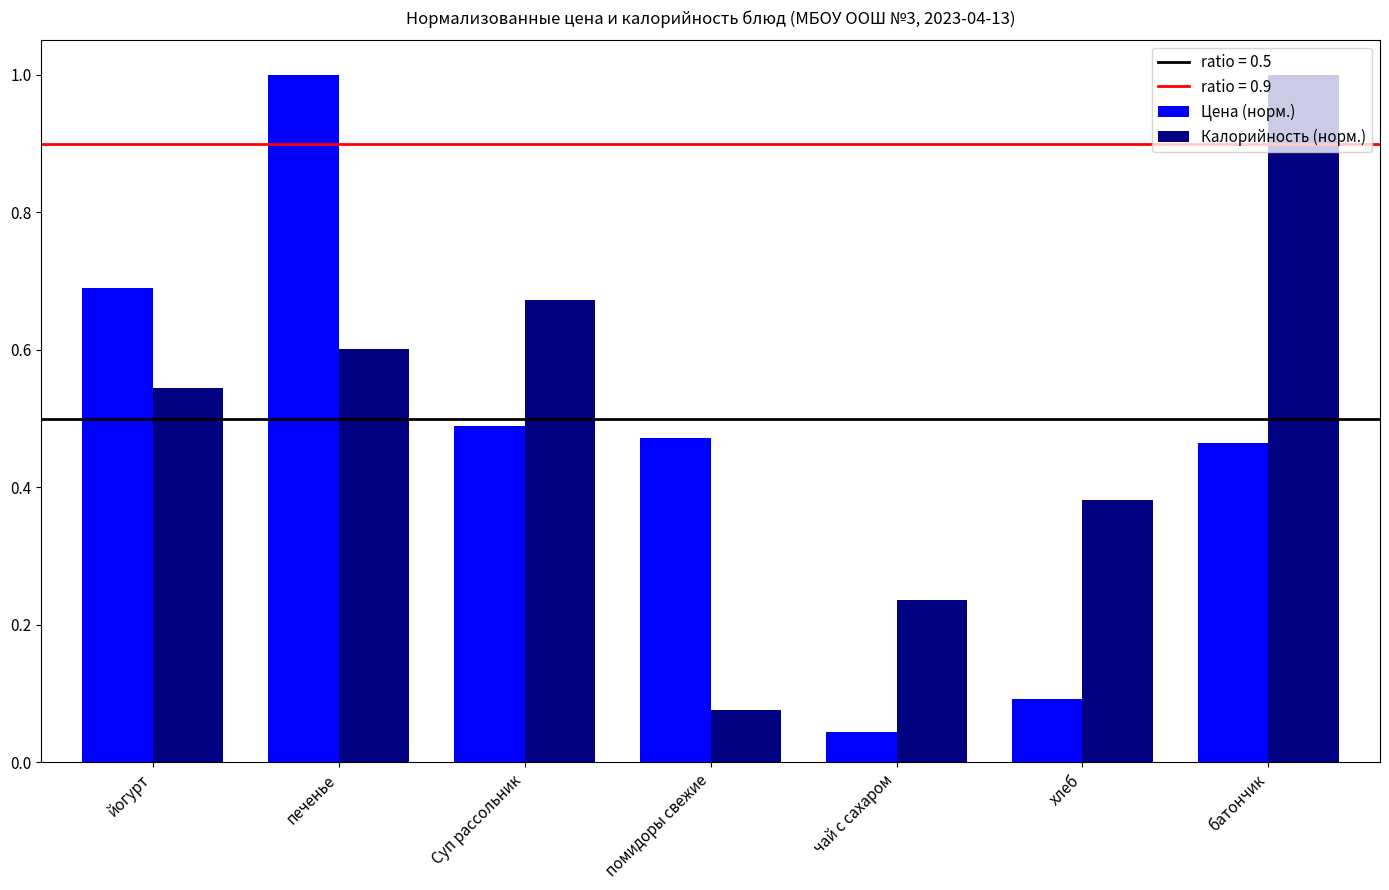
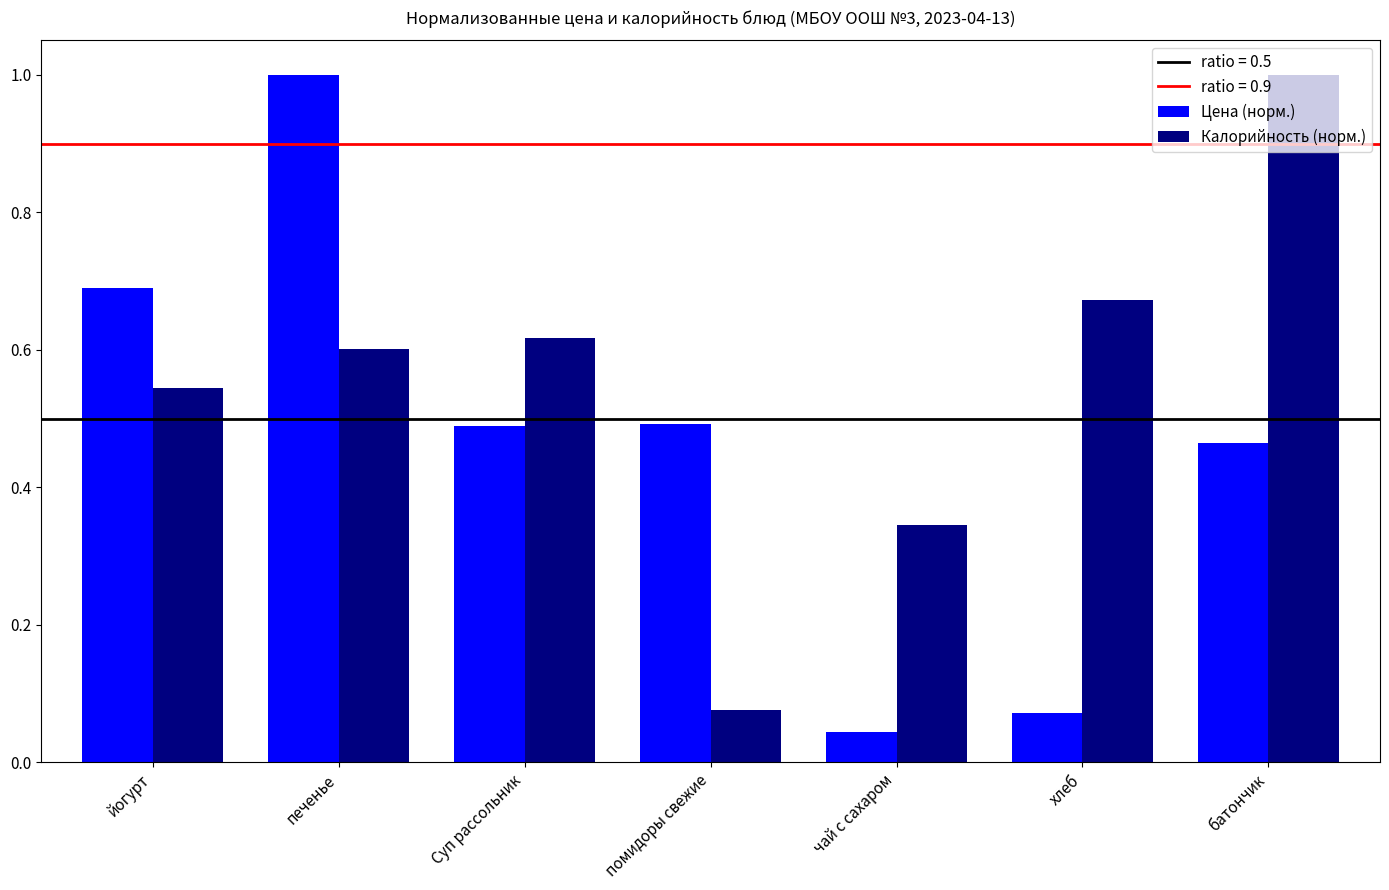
Калорийность (норм.), Суп рассольник: 0.67 -> 0.62
Цена (норм.), помидоры свежие: 0.47 -> 0.49
Калорийность (норм.), чай с сахаром: 0.24 -> 0.35
Цена (норм.), хлеб: 0.09 -> 0.07
Калорийность (норм.), хлеб: 0.38 -> 0.67
